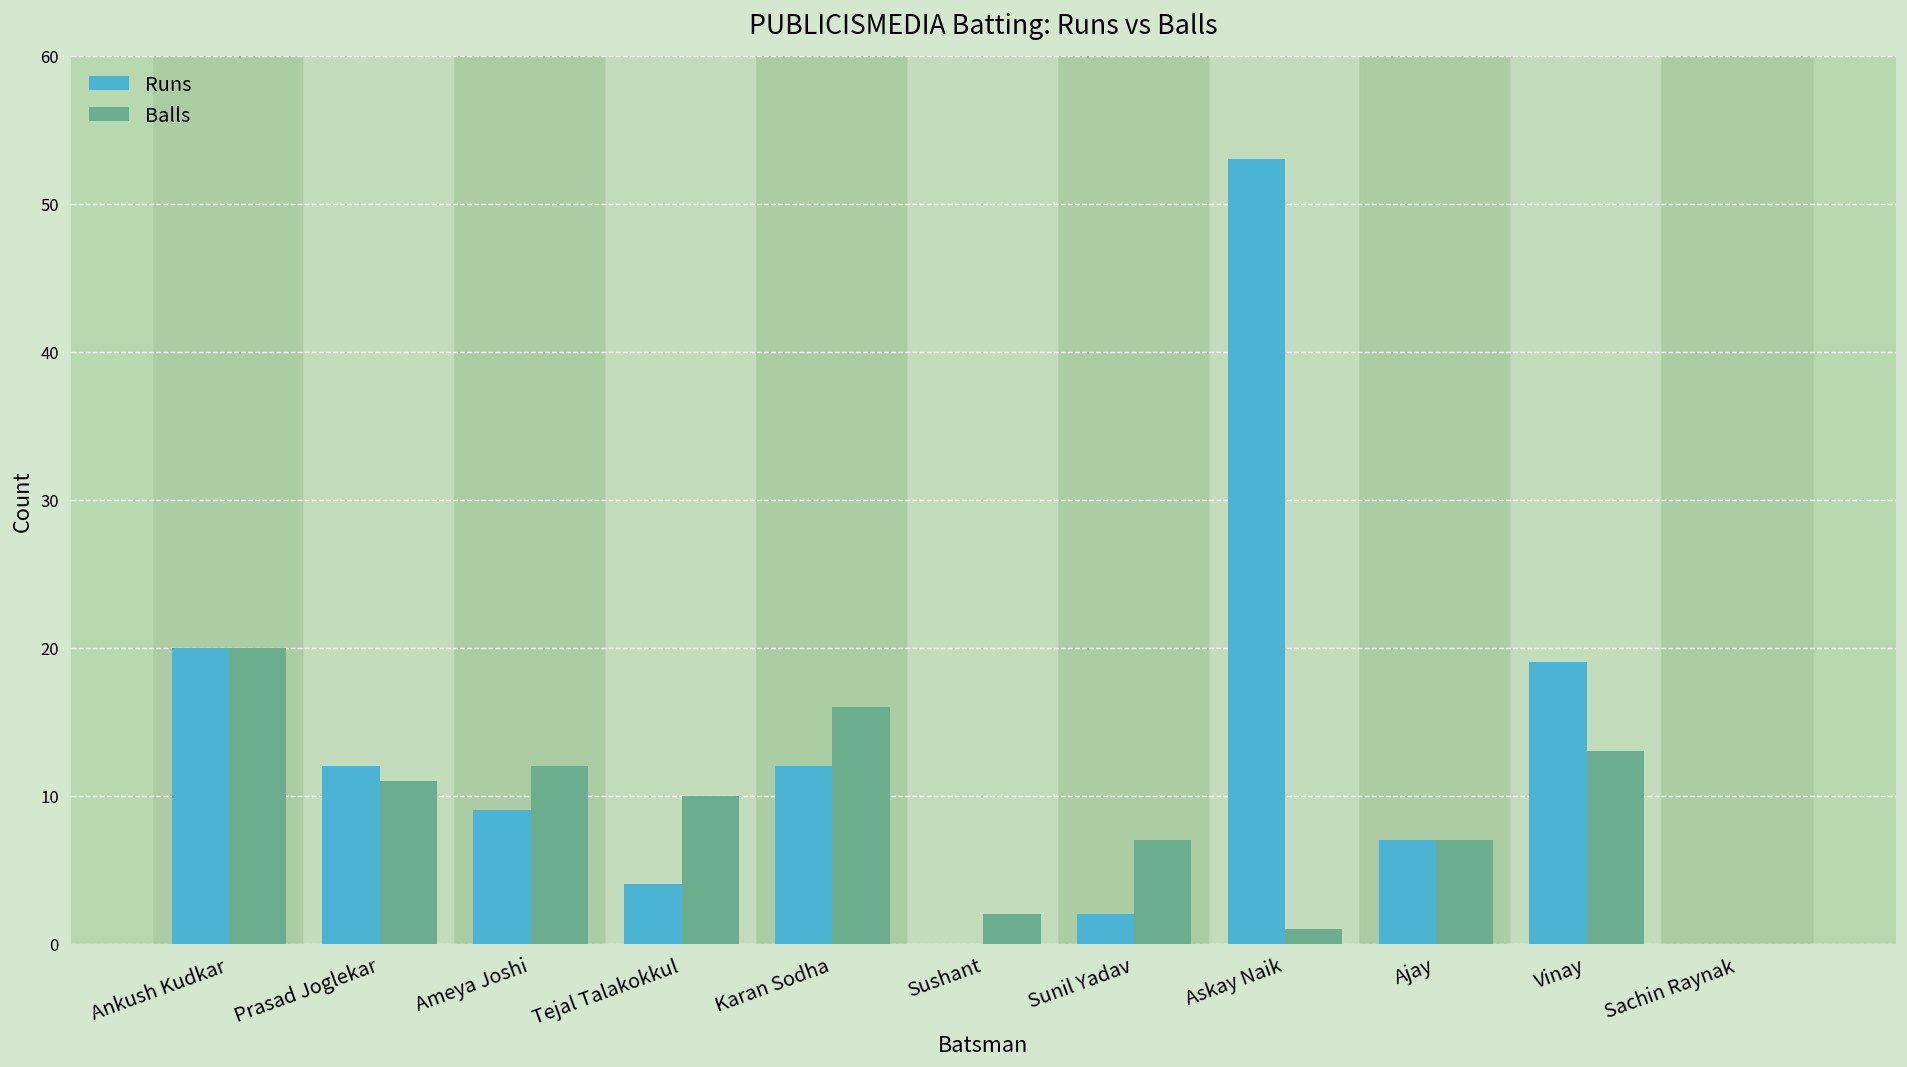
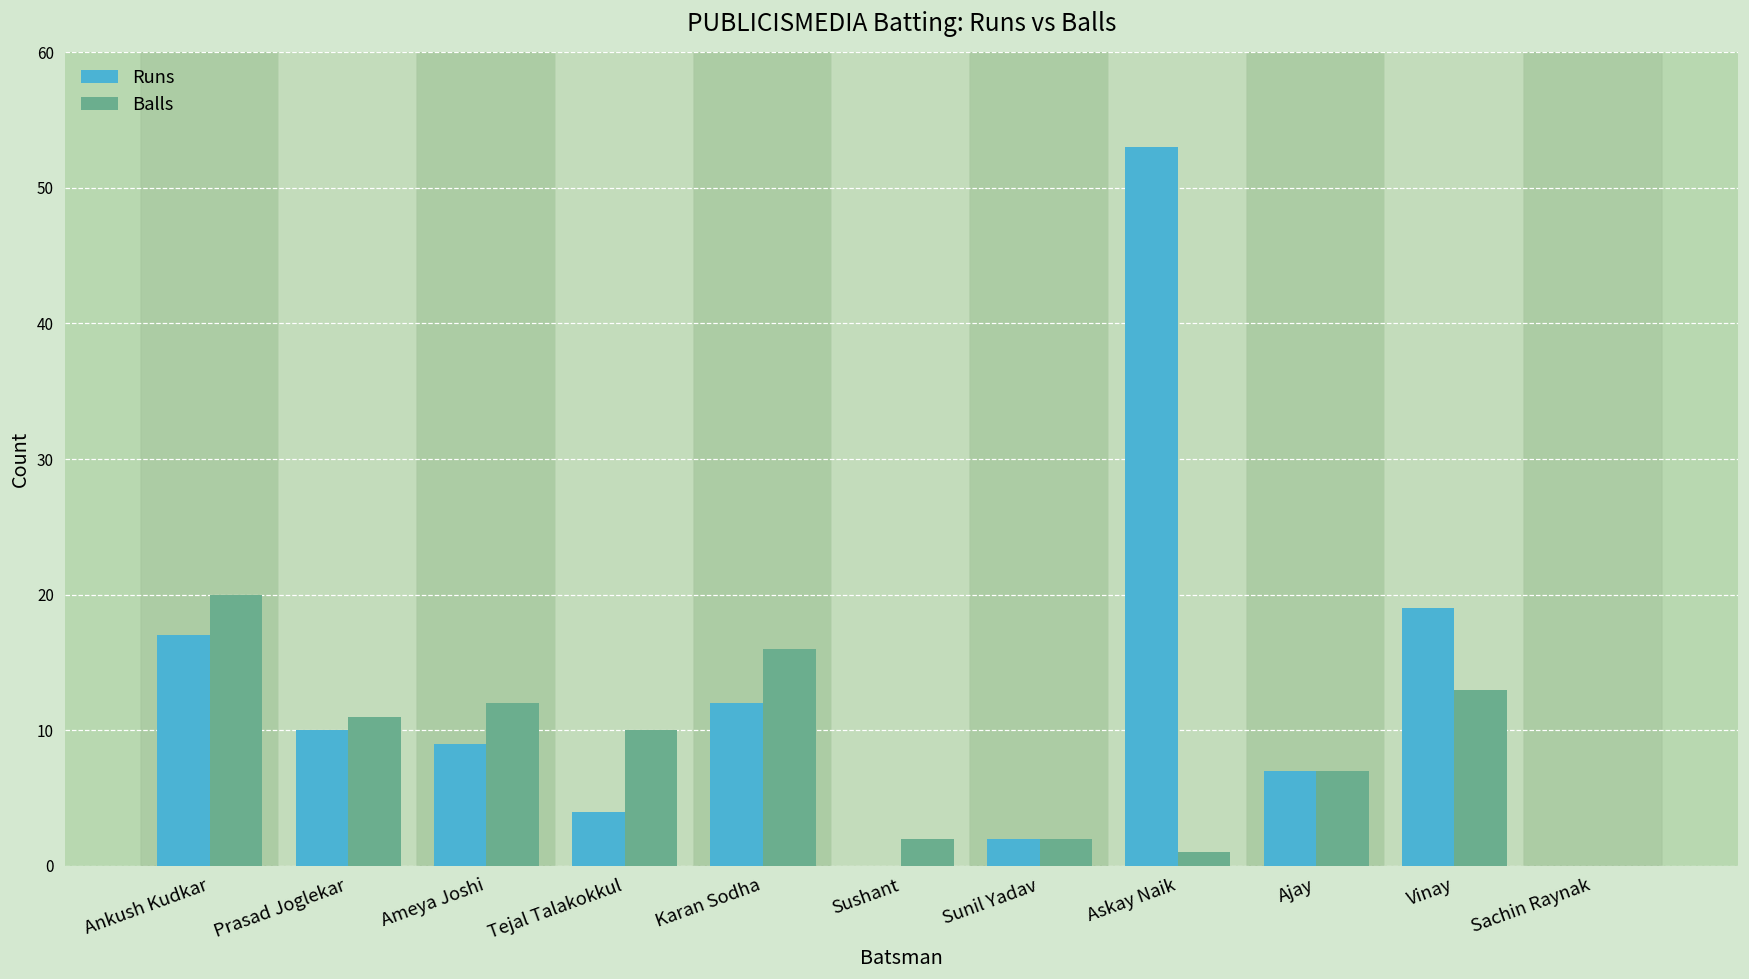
Runs, Ankush Kudkar: 20 -> 17
Runs, Prasad Joglekar: 12 -> 10
Balls, Sunil Yadav: 7 -> 2
